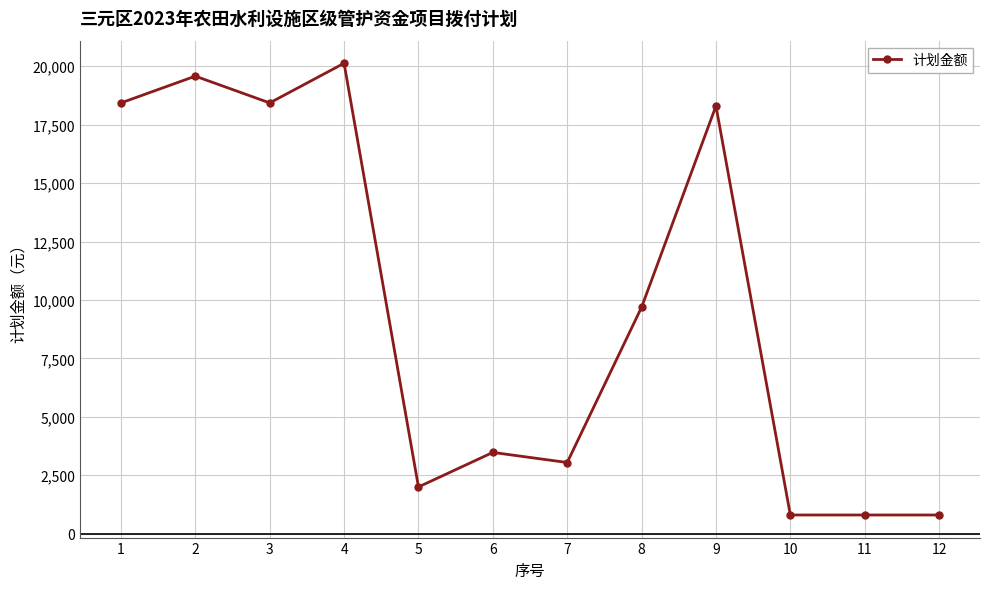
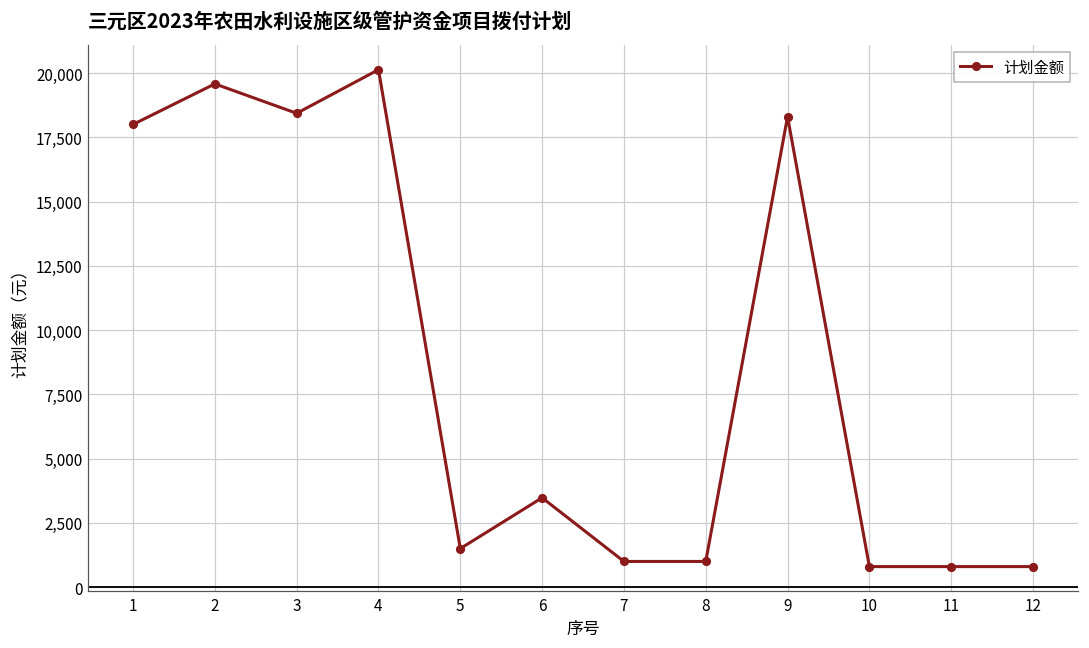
1: 18,400 -> 18,000
5: 2,000 -> 1,500
7: 3,000 -> 1,000
8: 9,700 -> 1,000
